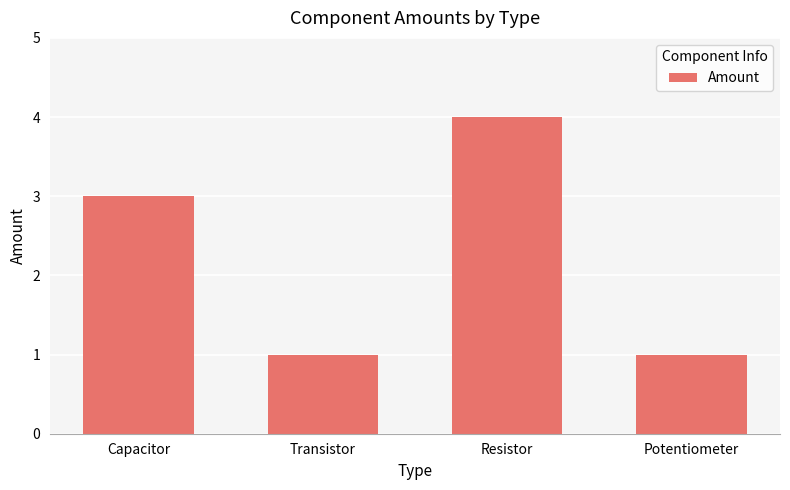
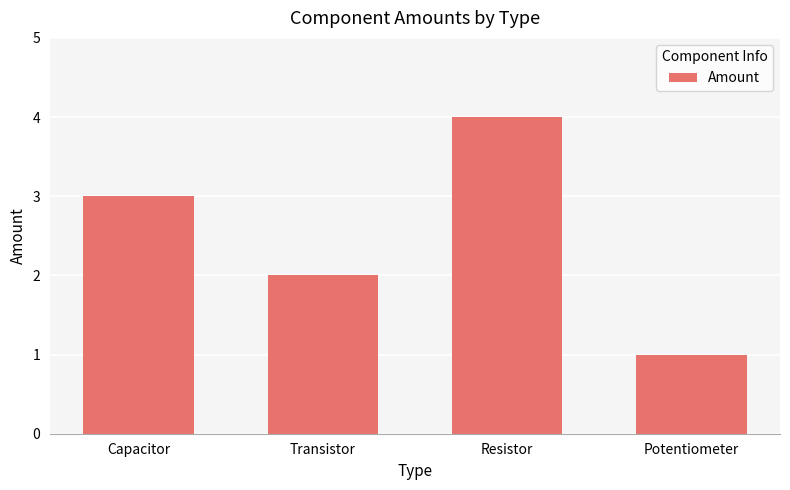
Transistor: 1 -> 2
